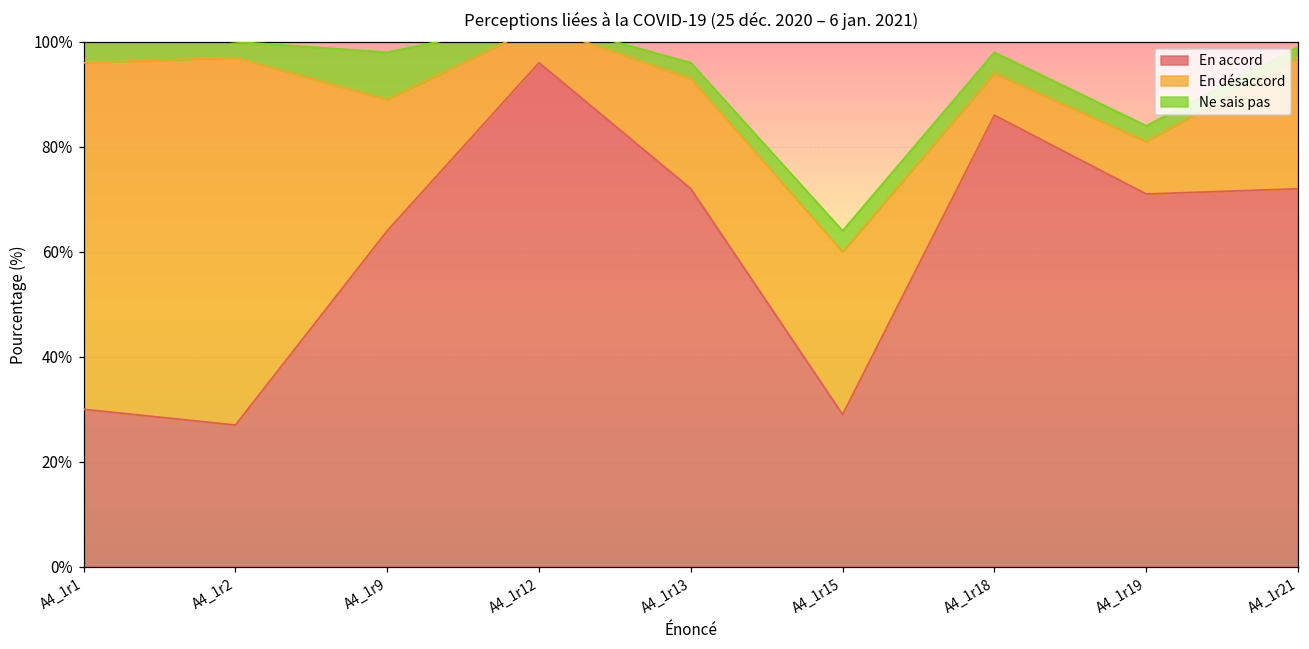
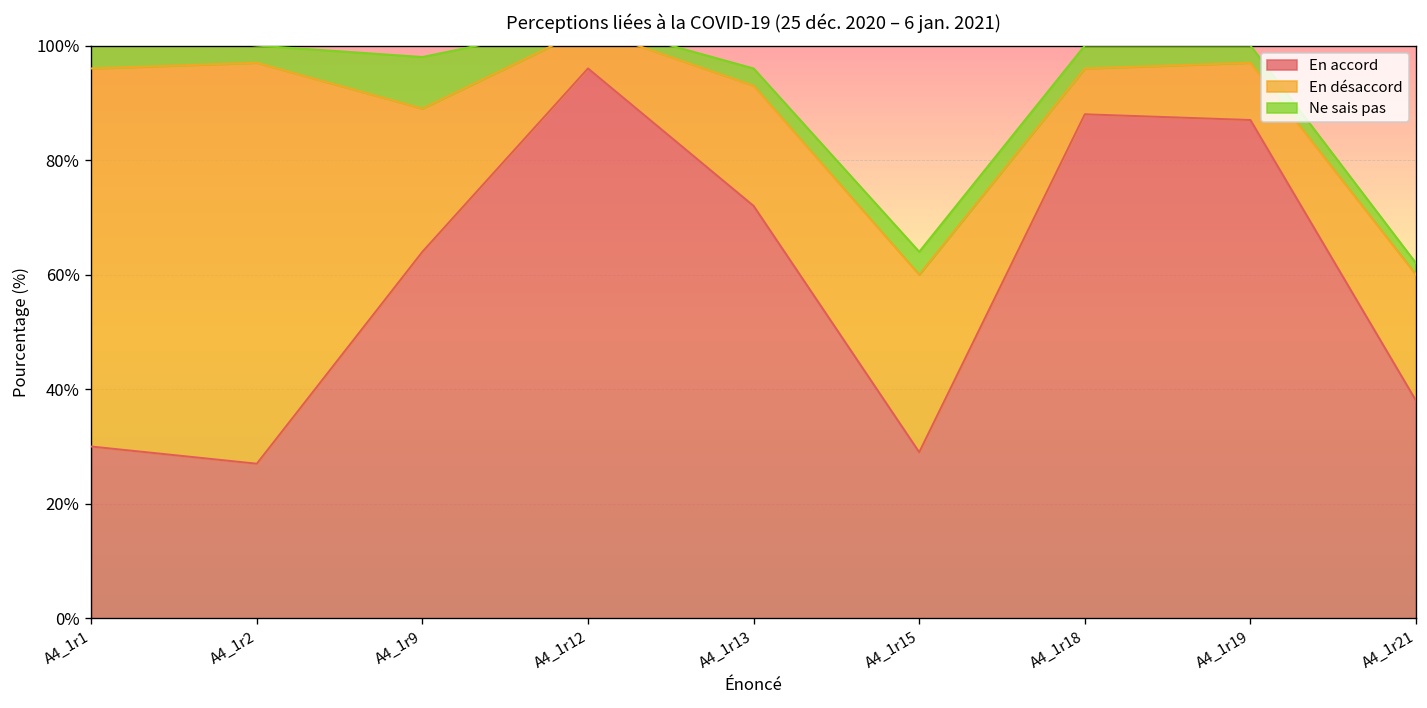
En accord, A4_1r18: 86% -> 88%
En accord, A4_1r19: 71% -> 87%
En accord, A4_1r21: 72% -> 38%
En désaccord, A4_1r21: 25% -> 22%
